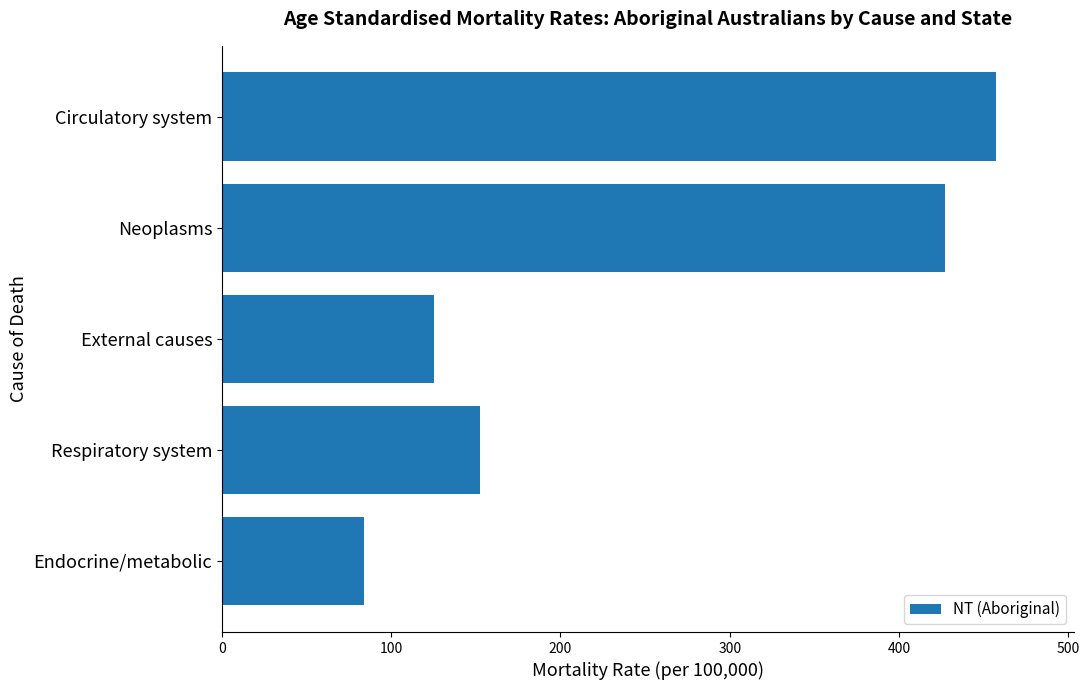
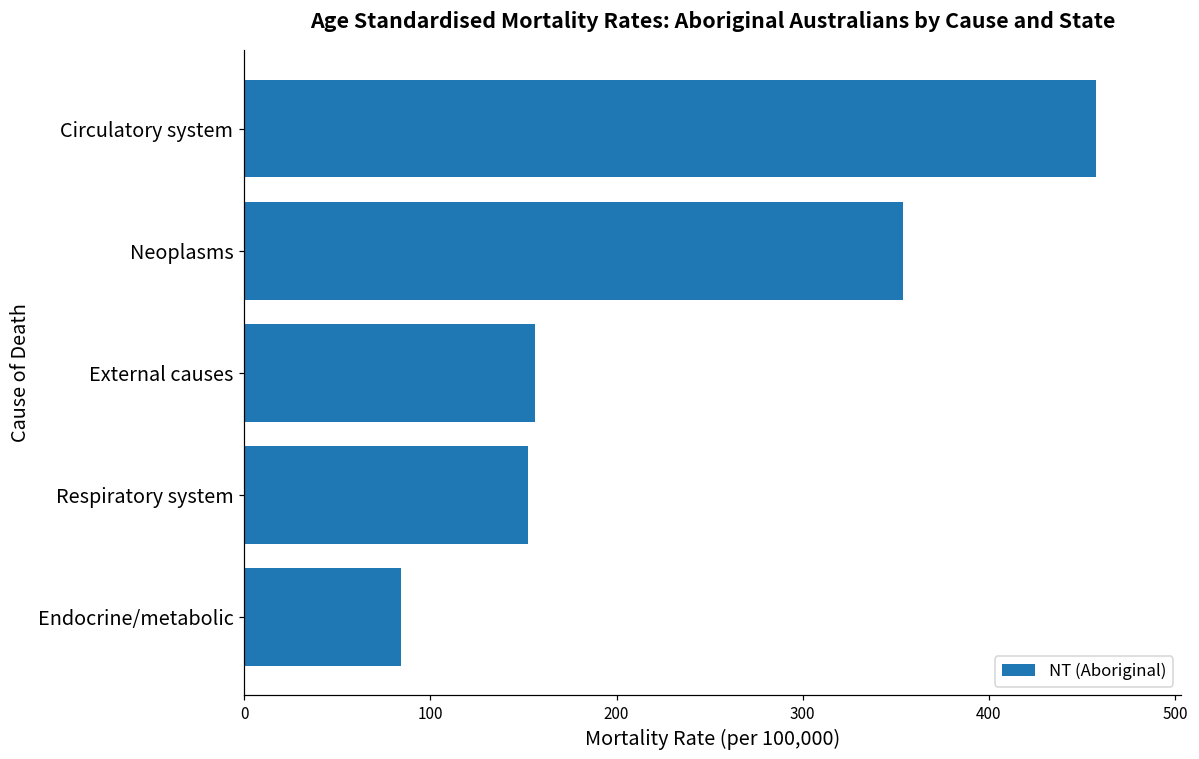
Neoplasms: 427 -> 354
External causes: 126 -> 156
